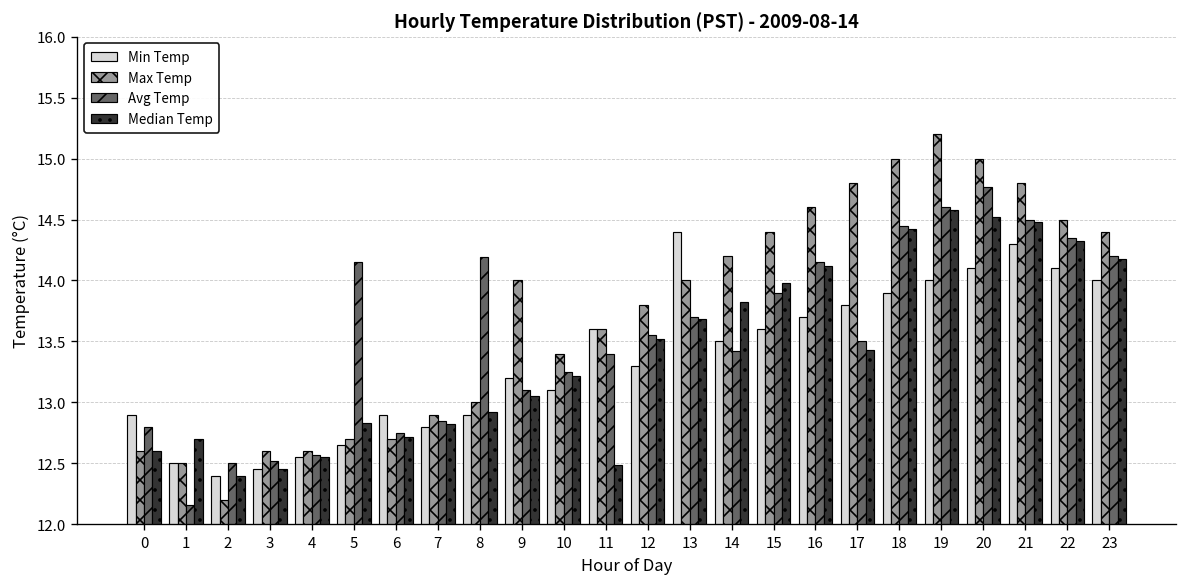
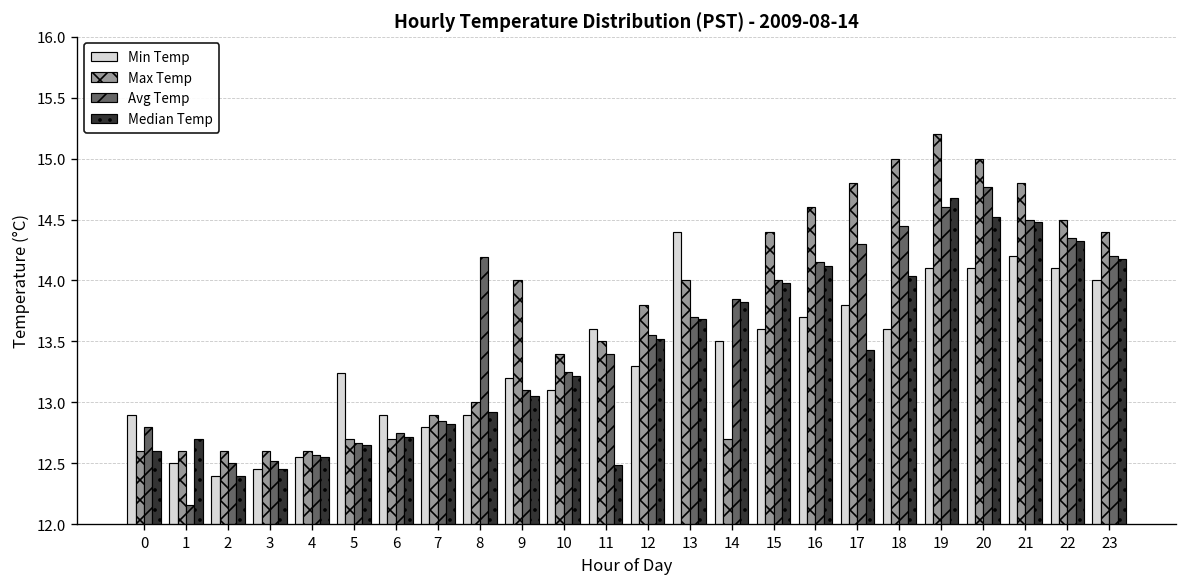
Max Temp, 1: 12.5 -> 12.6
Max Temp, 2: 12.2 -> 12.6
Min Temp, 5: 12.65 -> 13.24
Avg Temp, 5: 14.15 -> 12.67
Median Temp, 5: 12.83 -> 12.65
Max Temp, 11: 13.6 -> 13.5
Max Temp, 14: 14.2 -> 12.7
Avg Temp, 14: 13.42 -> 13.85
Avg Temp, 15: 13.9 -> 14.0
Avg Temp, 17: 13.5 -> 14.3
Min Temp, 18: 13.9 -> 13.6
Median Temp, 18: 14.42 -> 14.04
Min Temp, 19: 14.0 -> 14.1
Median Temp, 19: 14.58 -> 14.68
Min Temp, 21: 14.3 -> 14.2
